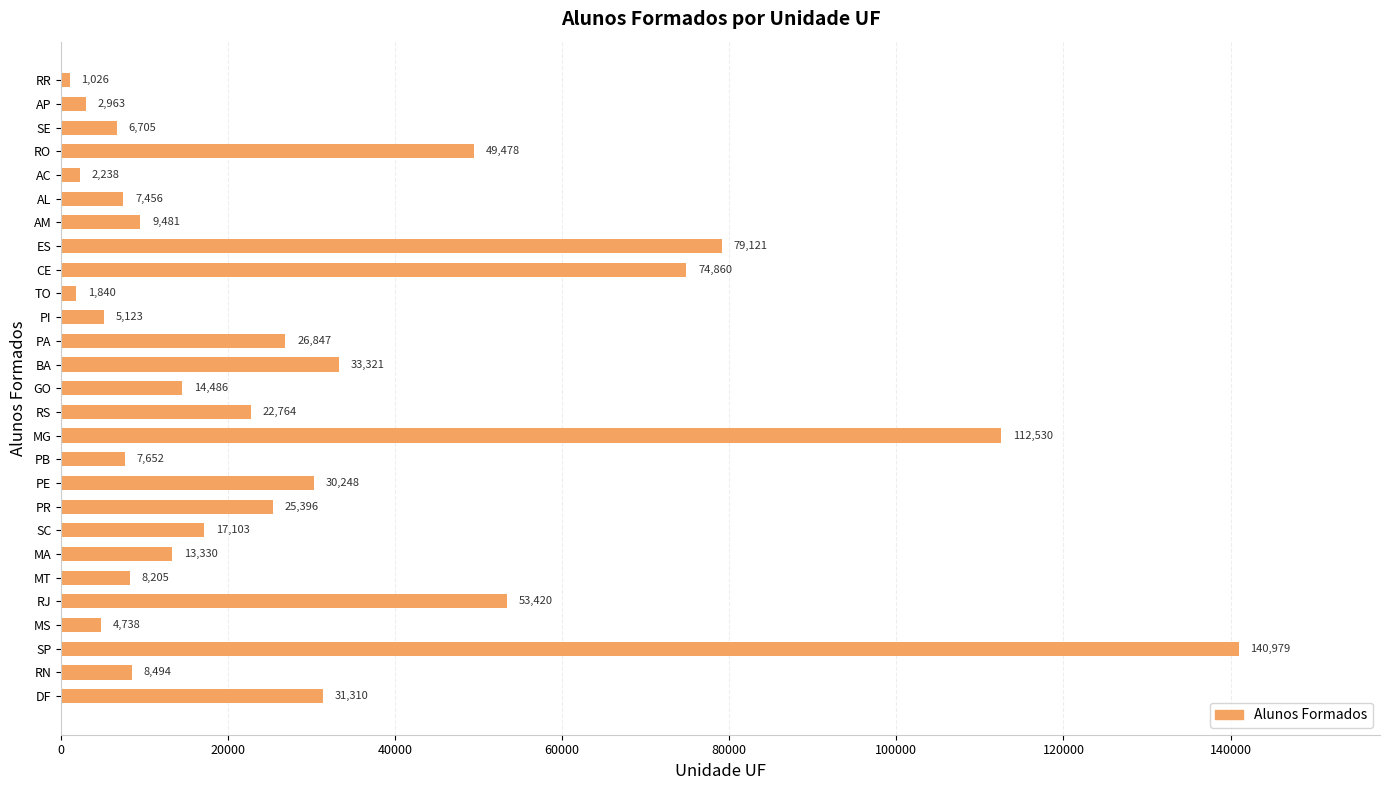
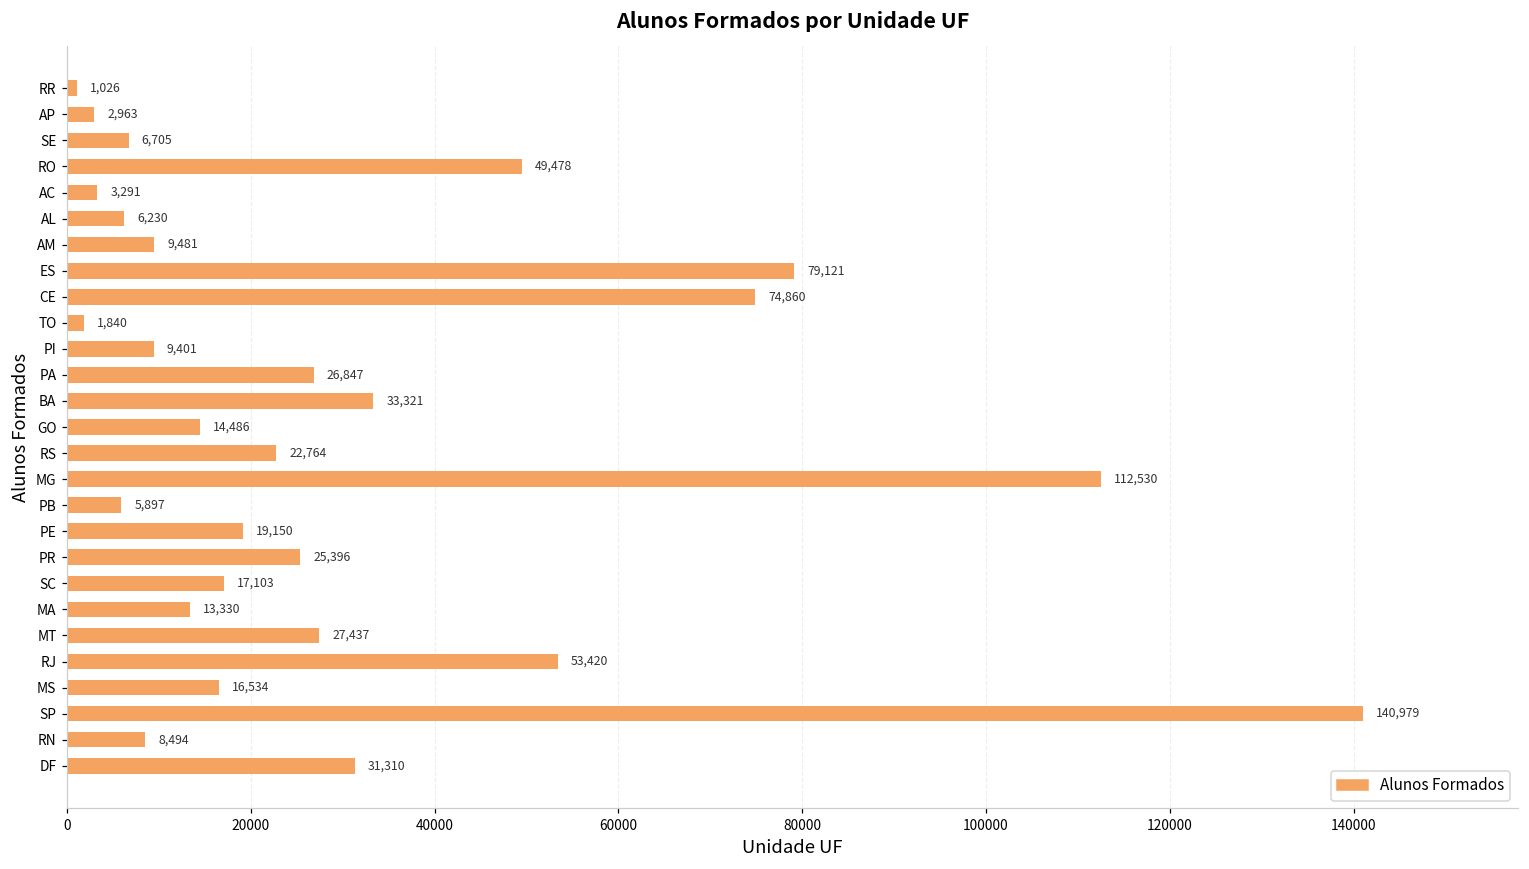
AC: 2,238 -> 3,291
AL: 7,456 -> 6,230
PI: 5,123 -> 9,401
PB: 7,652 -> 5,897
PE: 30,248 -> 19,150
MT: 8,205 -> 27,437
MS: 4,738 -> 16,534
